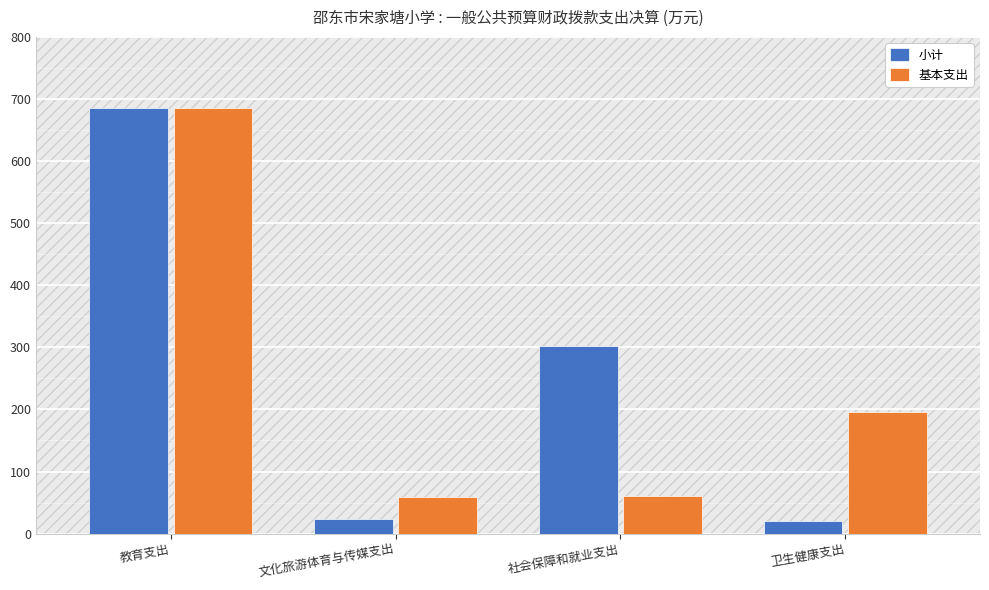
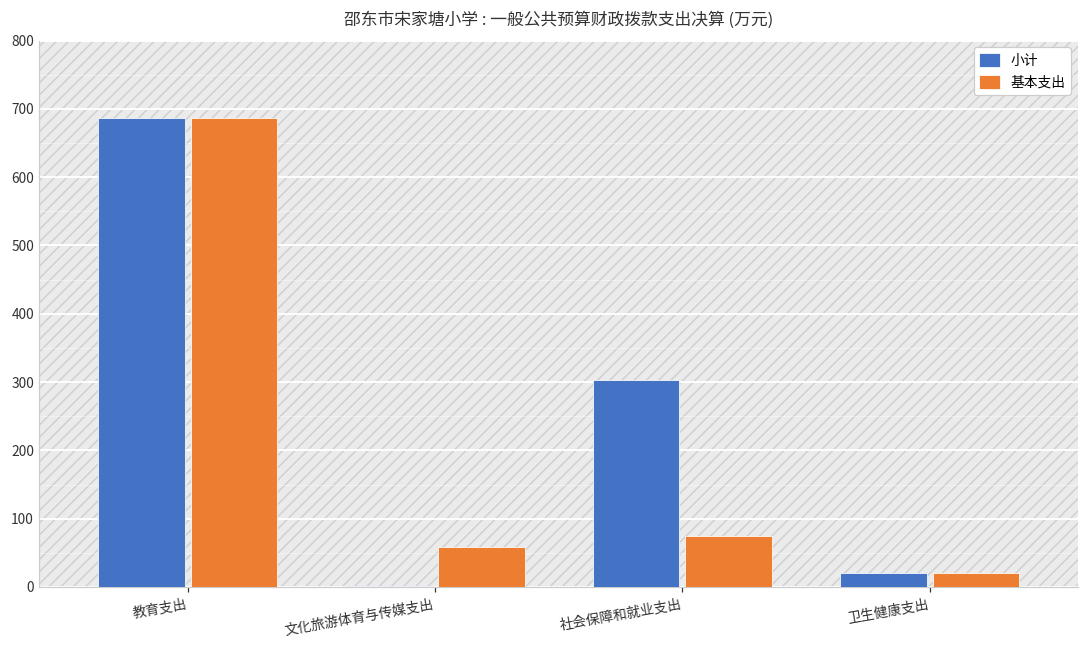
小计, 文化旅游体育与传媒支出: 20 -> 0
基本支出, 社会保障和就业支出: 60 -> 80
基本支出, 卫生健康支出: 200 -> 20
